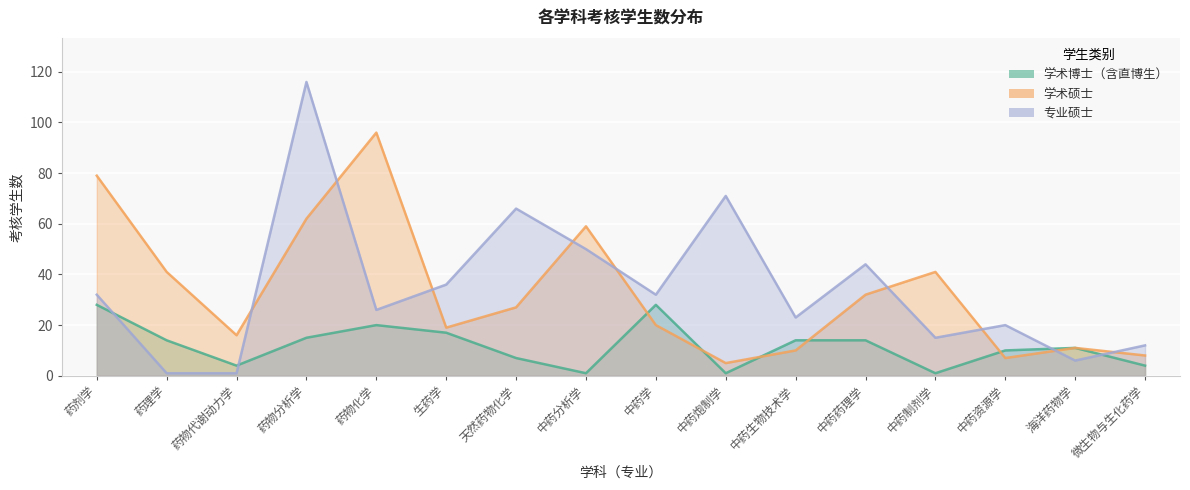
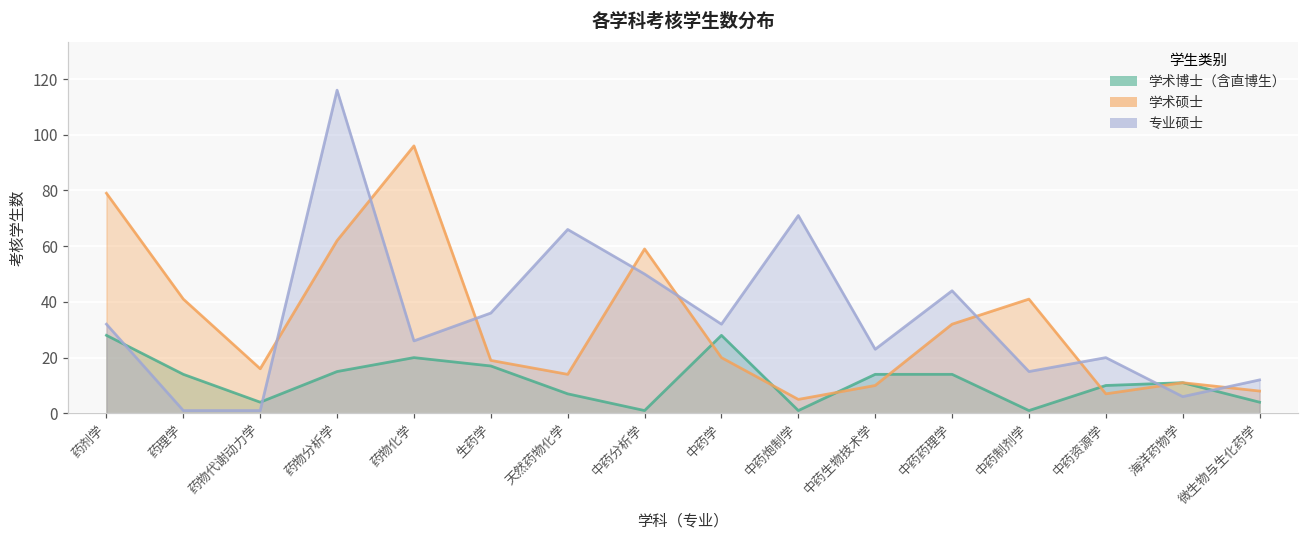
学术硕士, 天然药物化学: 27 -> 14
